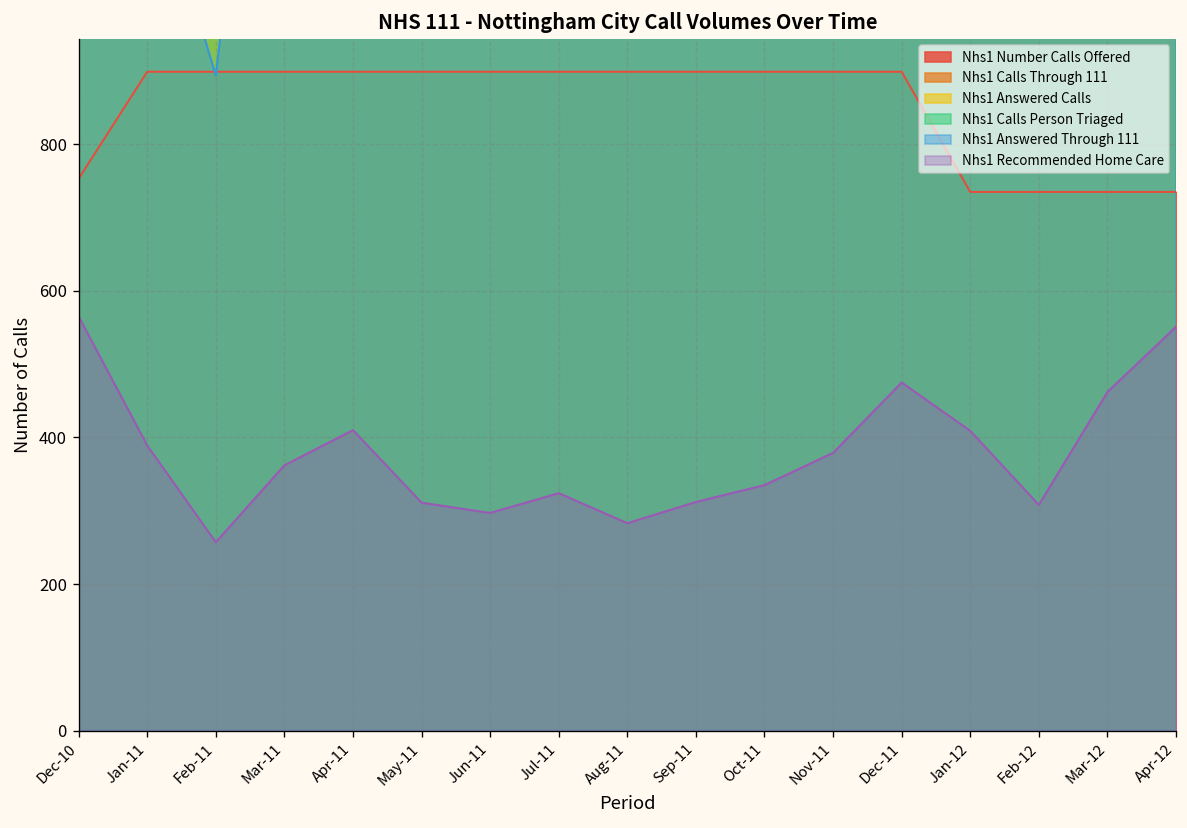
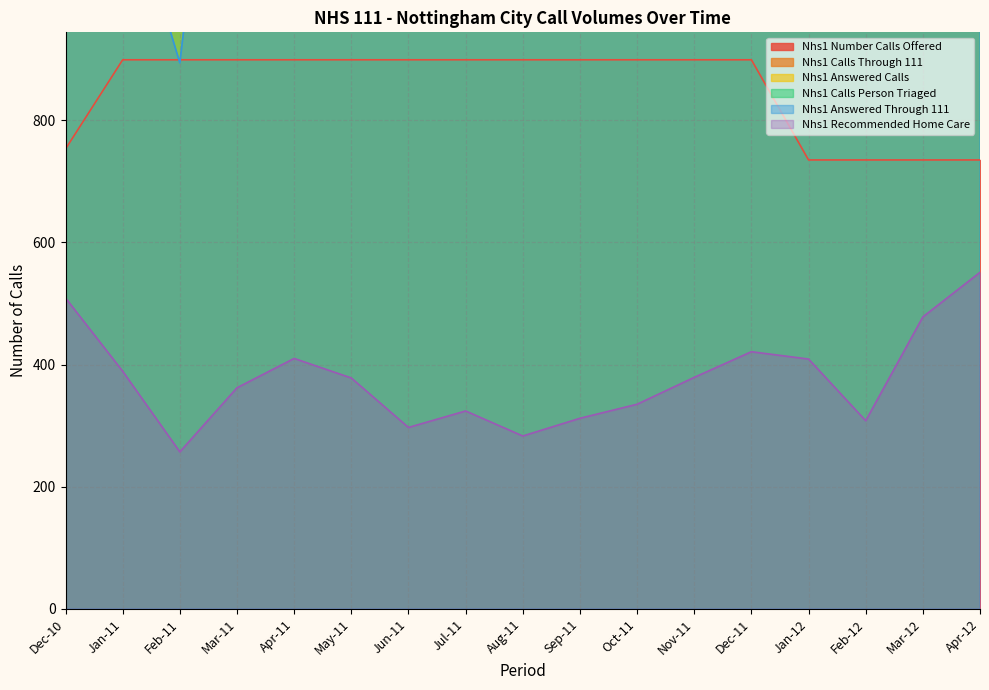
Nhs1 Recommended Home Care, Dec-10: 570 -> 510
Nhs1 Recommended Home Care, May-11: 310 -> 380
Nhs1 Recommended Home Care, Dec-11: 480 -> 420
Nhs1 Recommended Home Care, Mar-12: 460 -> 480
